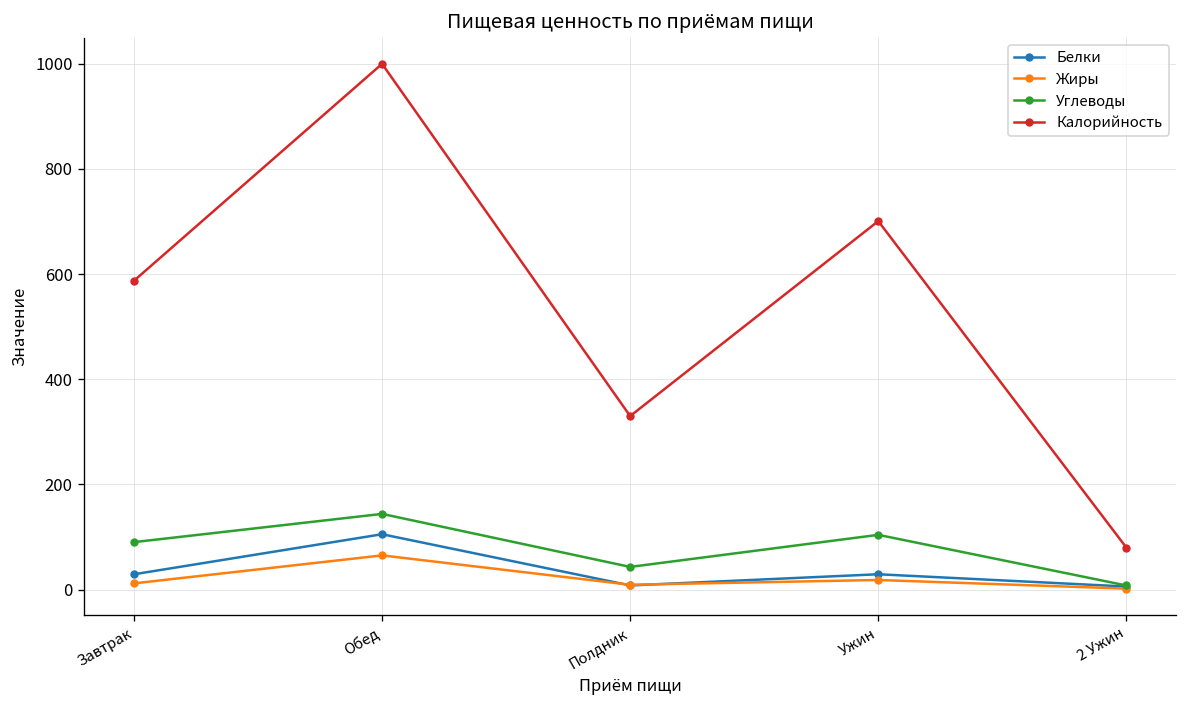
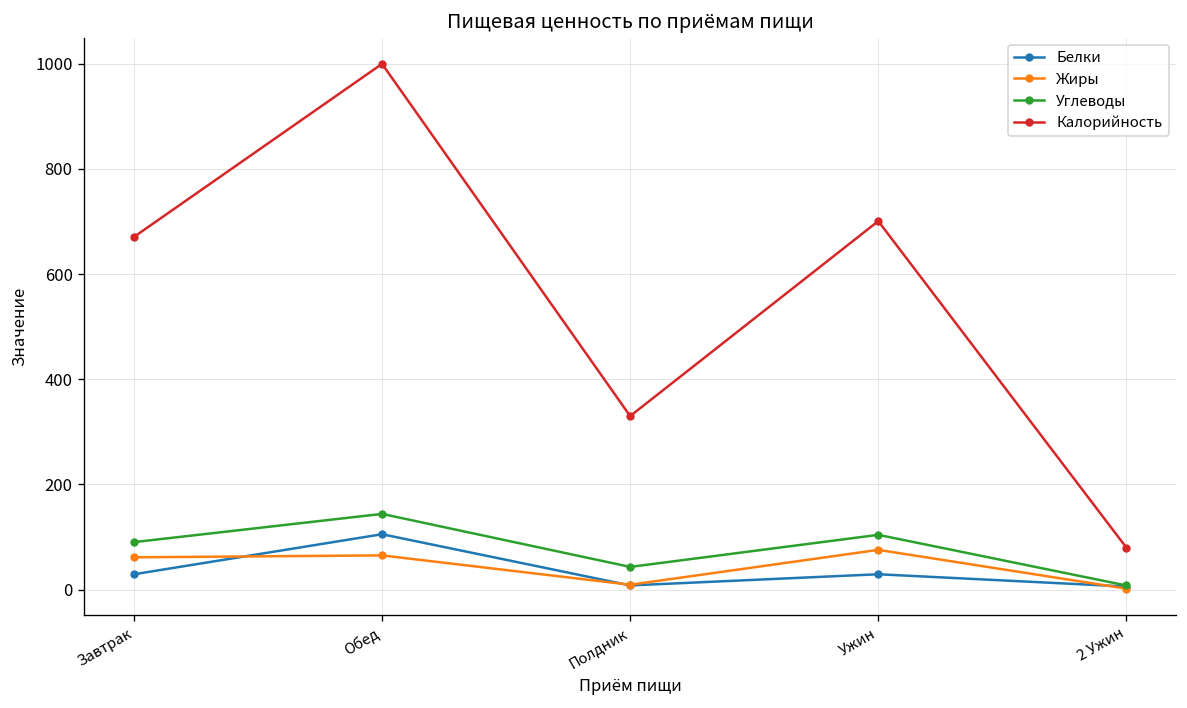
Жиры, Завтрак: 10 -> 60
Калорийность, Завтрак: 590 -> 670
Жиры, Ужин: 20 -> 80
